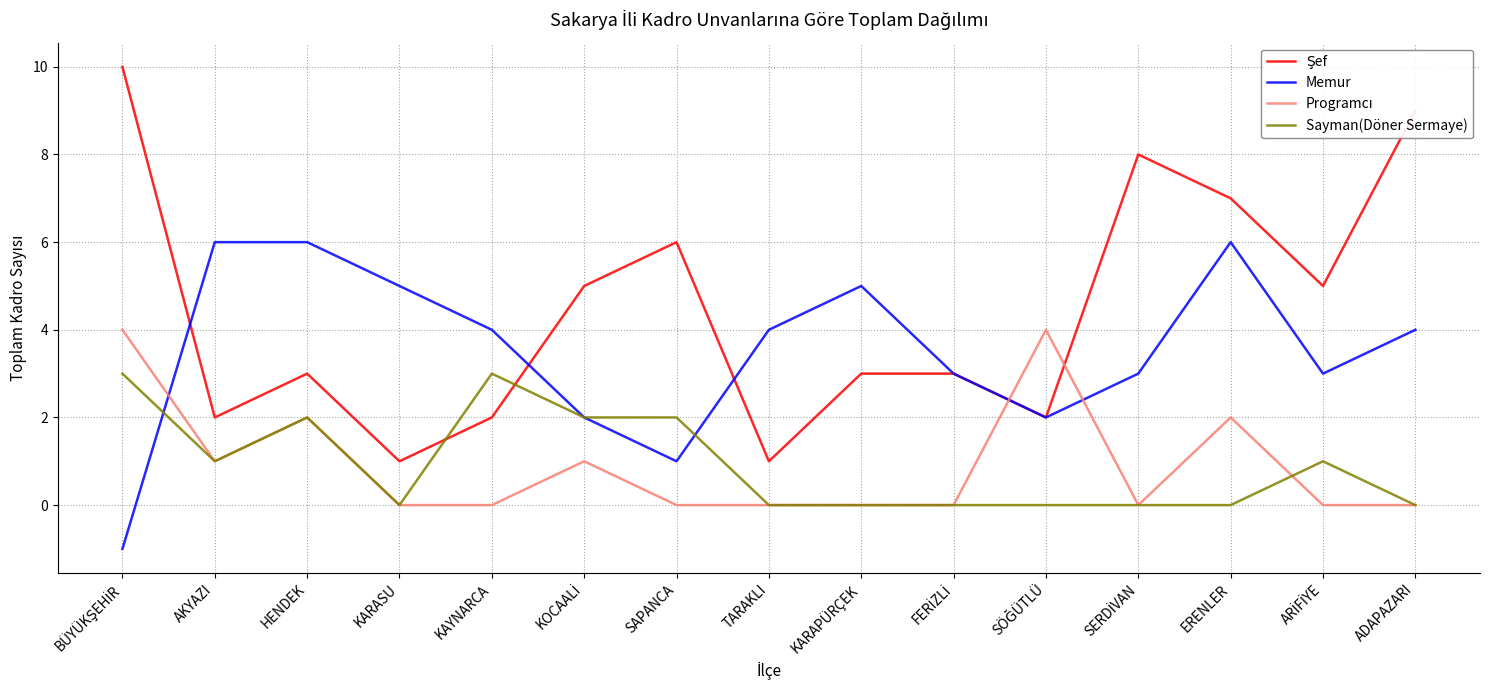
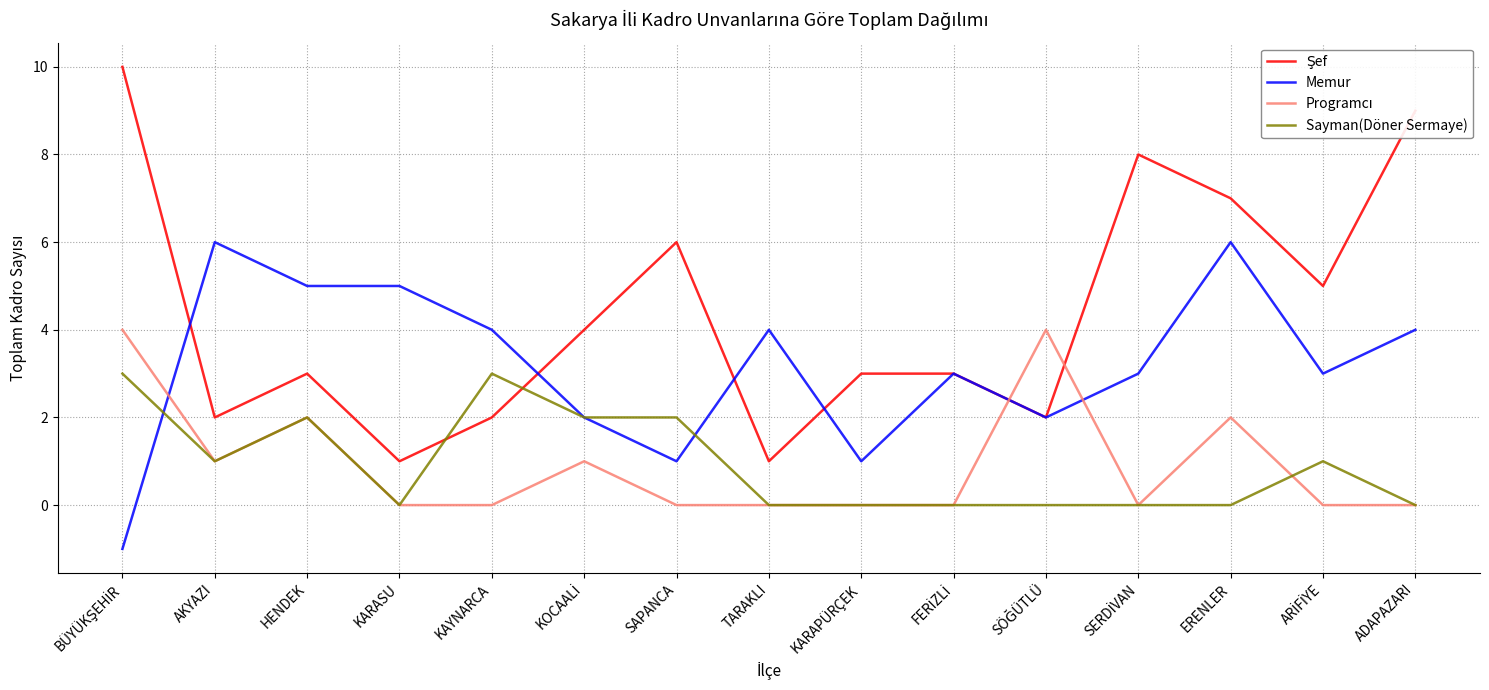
Memur, HENDEK: 6 -> 5
Şef, KOCAALİ: 5 -> 4
Memur, KARAPÜRÇEK: 5 -> 1
